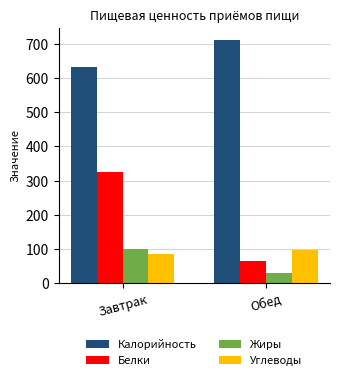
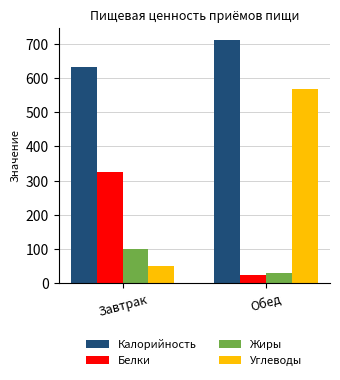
Углеводы, Завтрак: 90 -> 50
Белки, Обед: 70 -> 20
Углеводы, Обед: 100 -> 570
